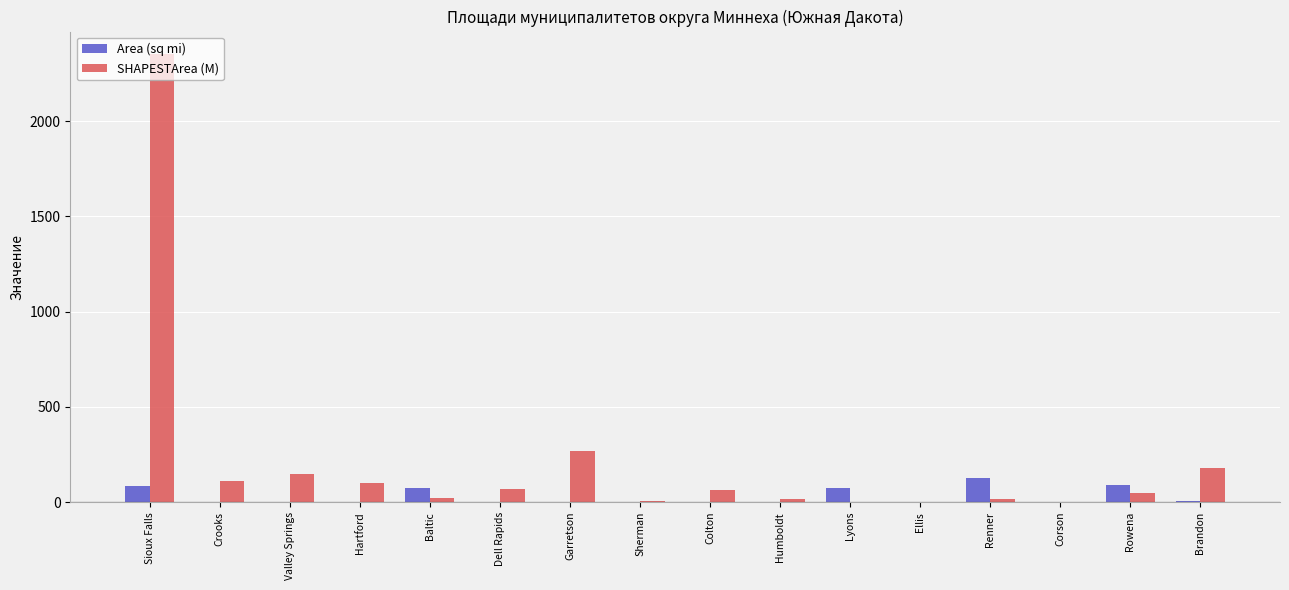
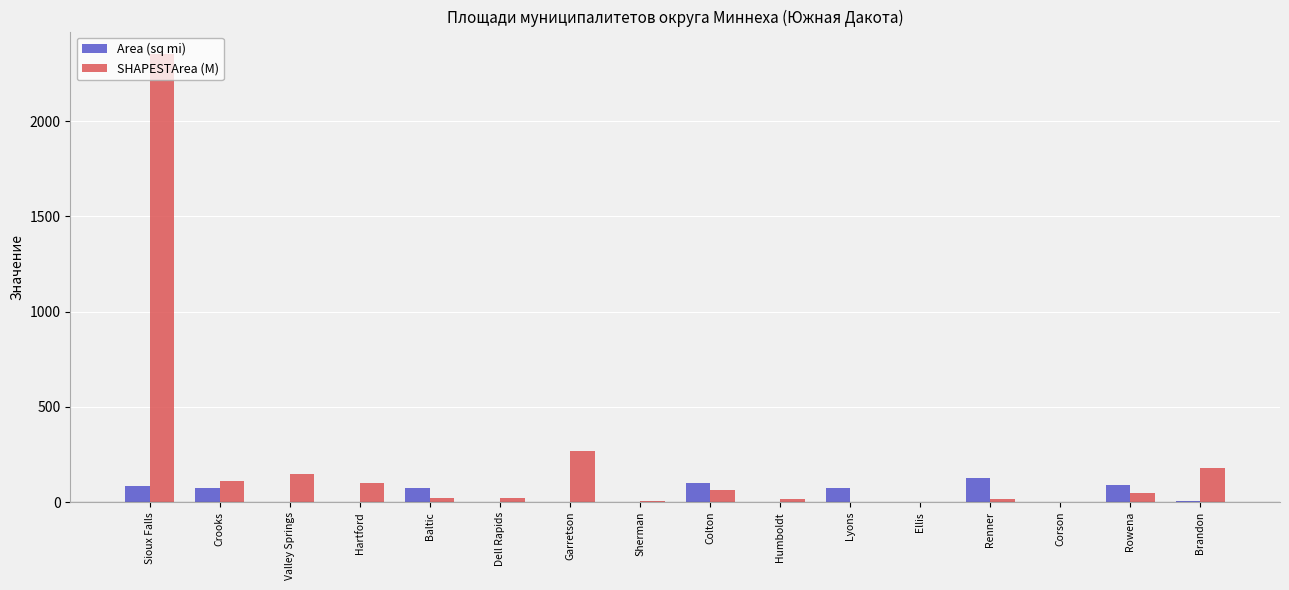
Area (sq mi), Crooks: 0 -> 70
SHAPESTArea (M), Dell Rapids: 70 -> 20
Area (sq mi), Colton: 0 -> 100
